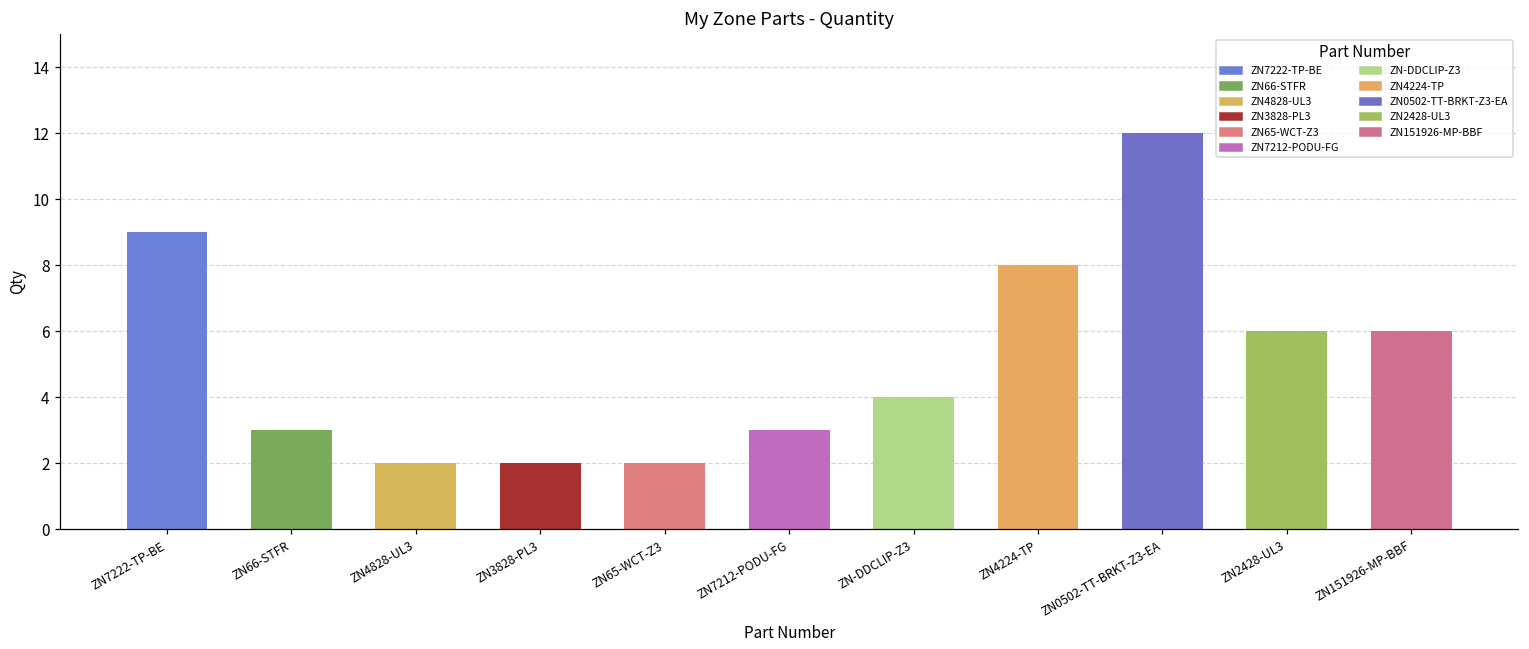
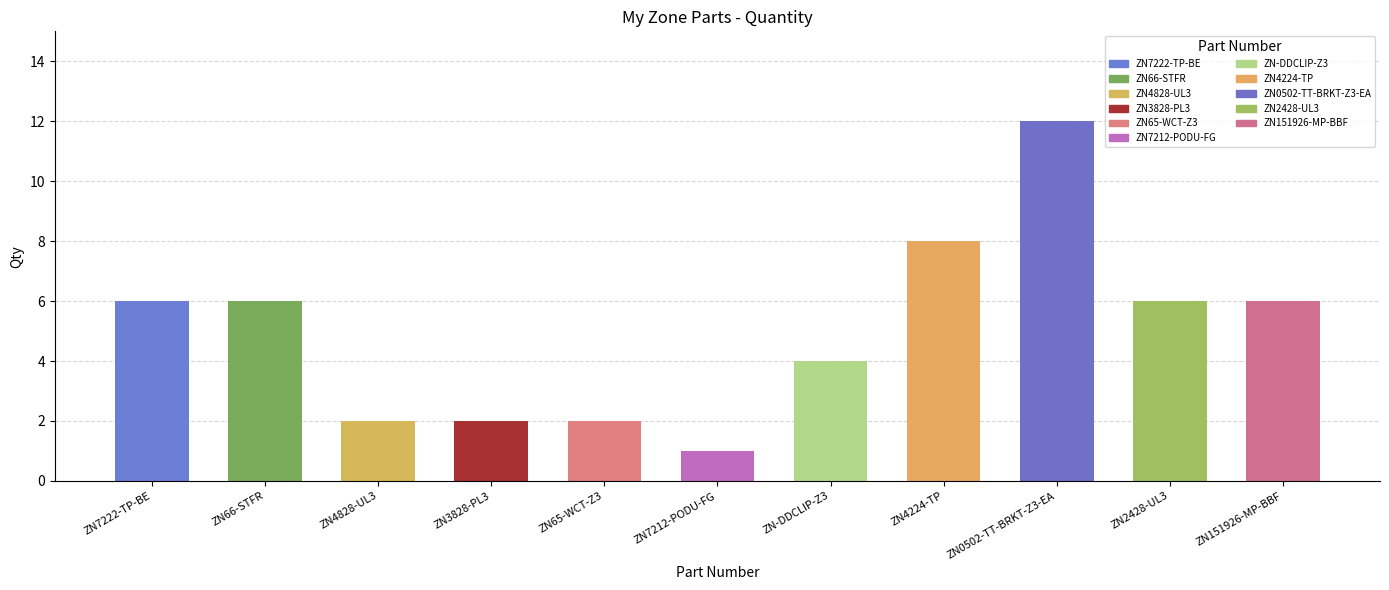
ZN7222-TP-BE: 9 -> 6
ZN66-STFR: 3 -> 6
ZN7212-PODU-FG: 3 -> 1
